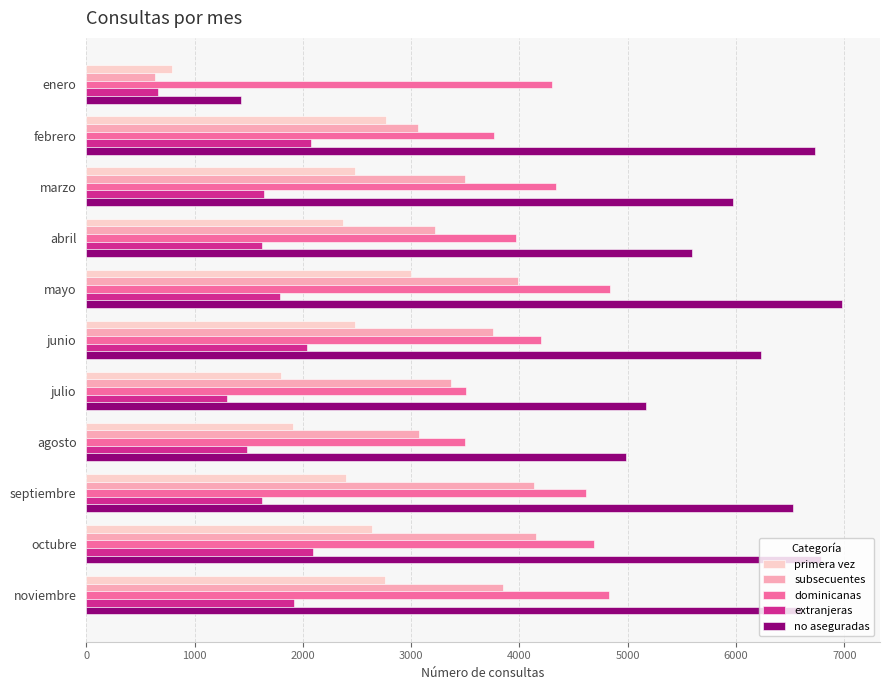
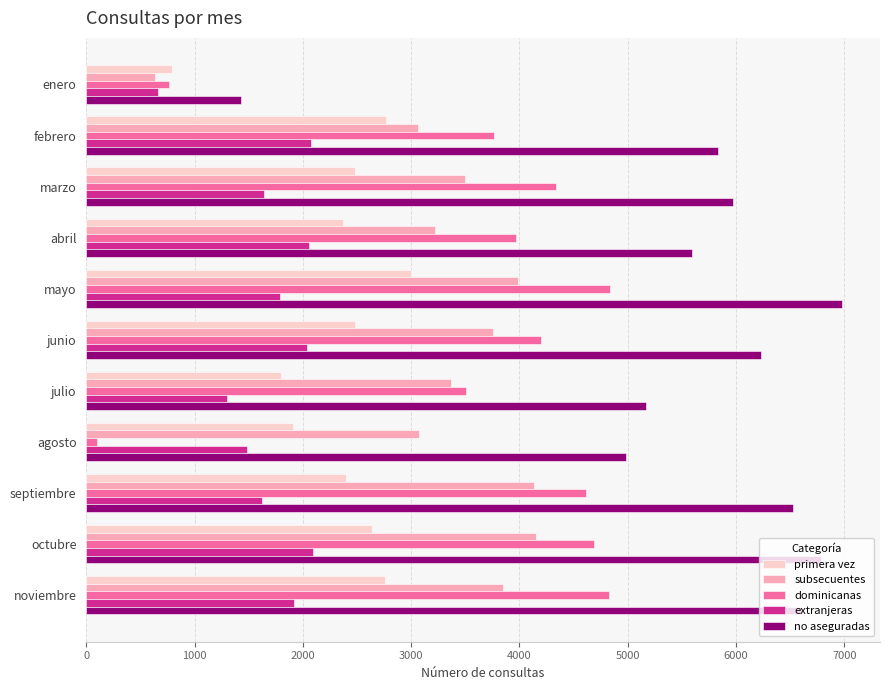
dominicanas, enero: 4300 -> 760
no aseguradas, febrero: 6730 -> 5840
extranjeras, abril: 1620 -> 2060
dominicanas, agosto: 3500 -> 100
